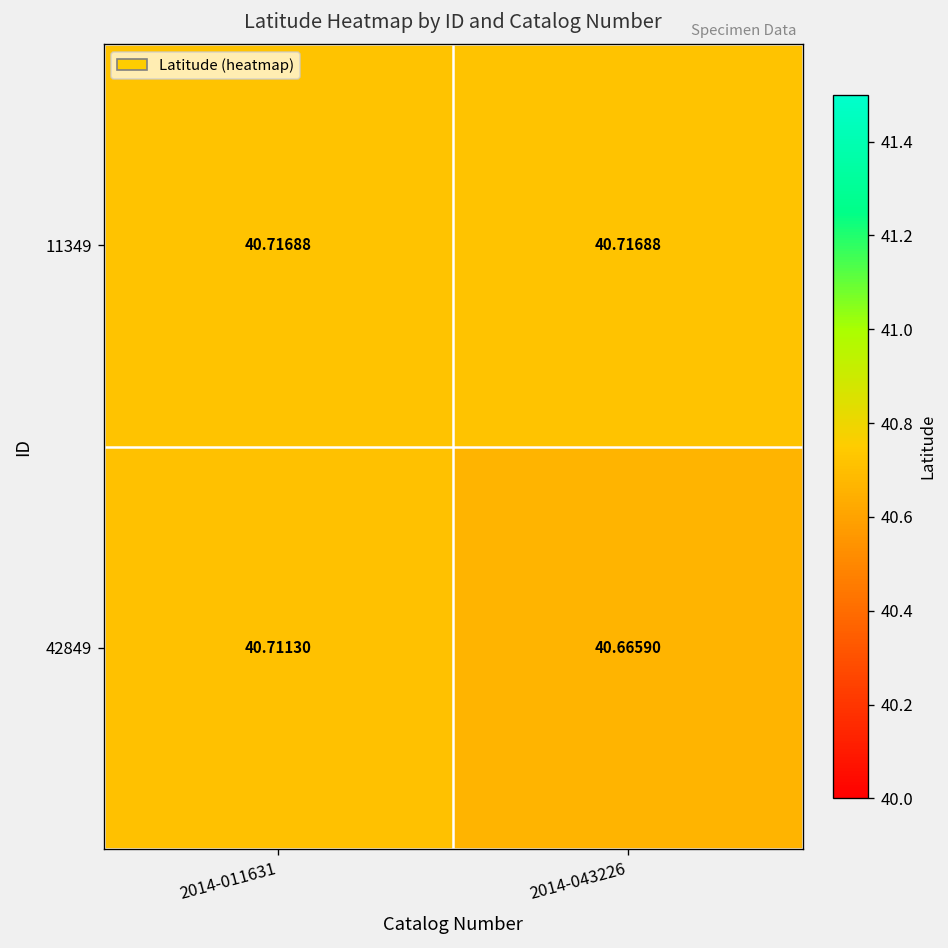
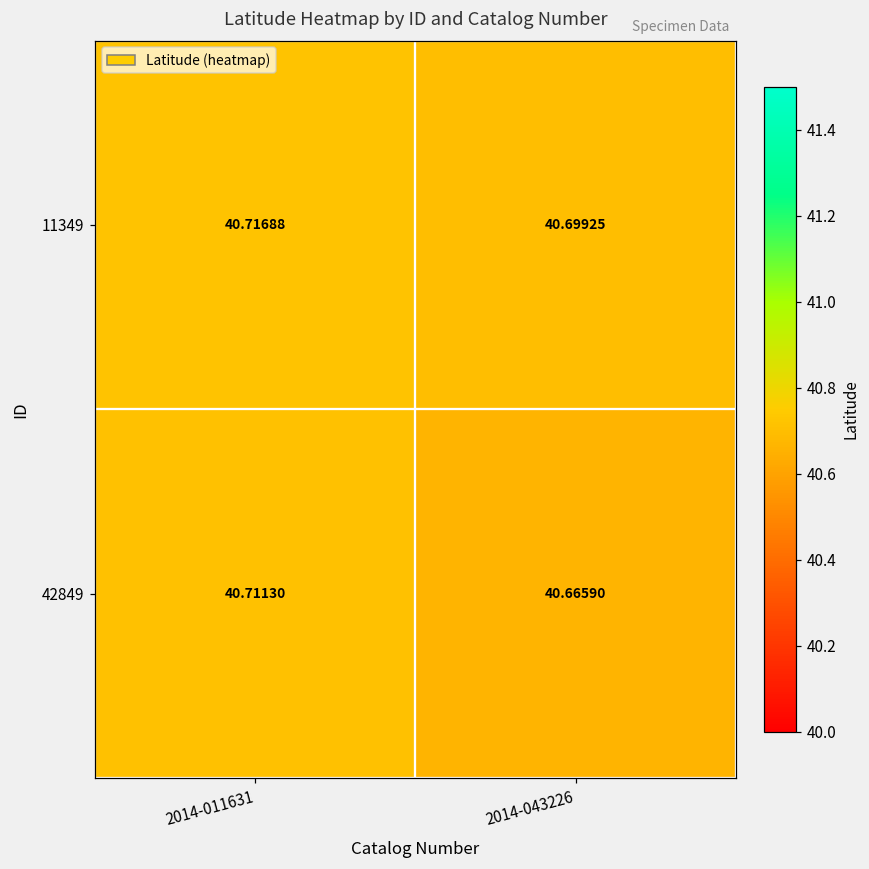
11349, 2014-043226: 40.71688 -> 40.69925
